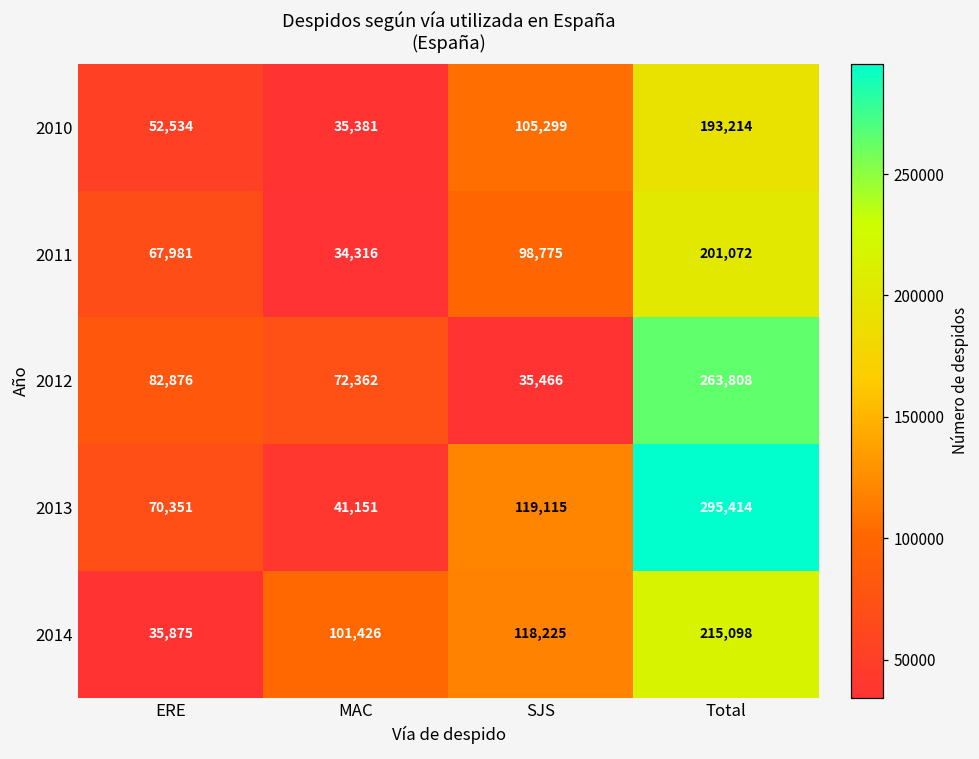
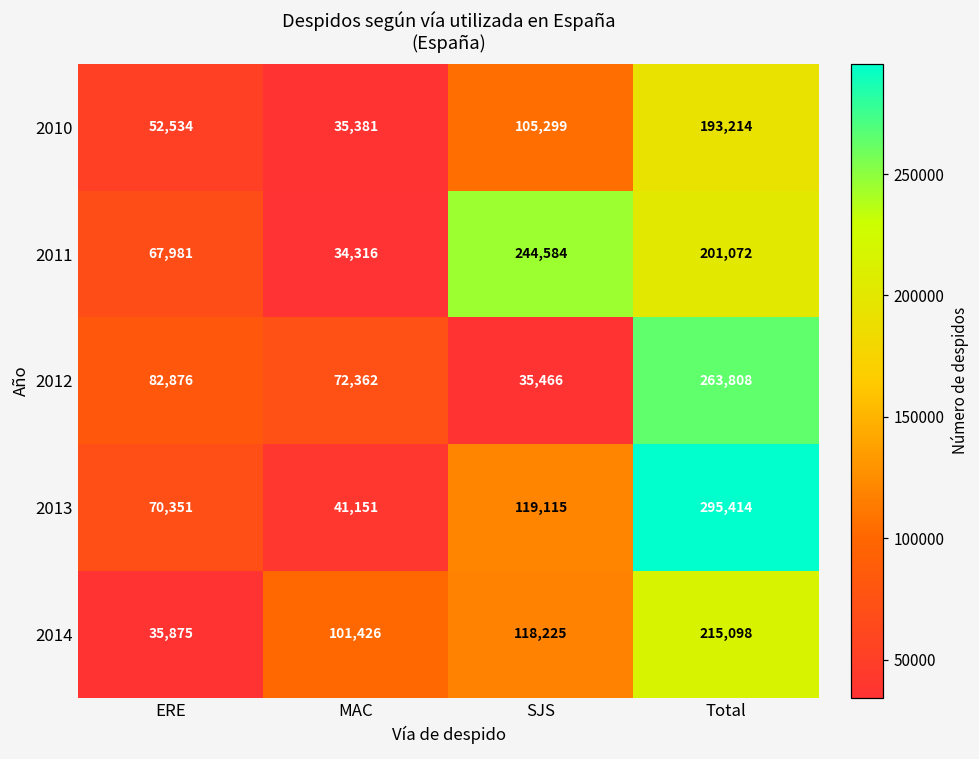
2011, SJS: 98,775 -> 244,584
